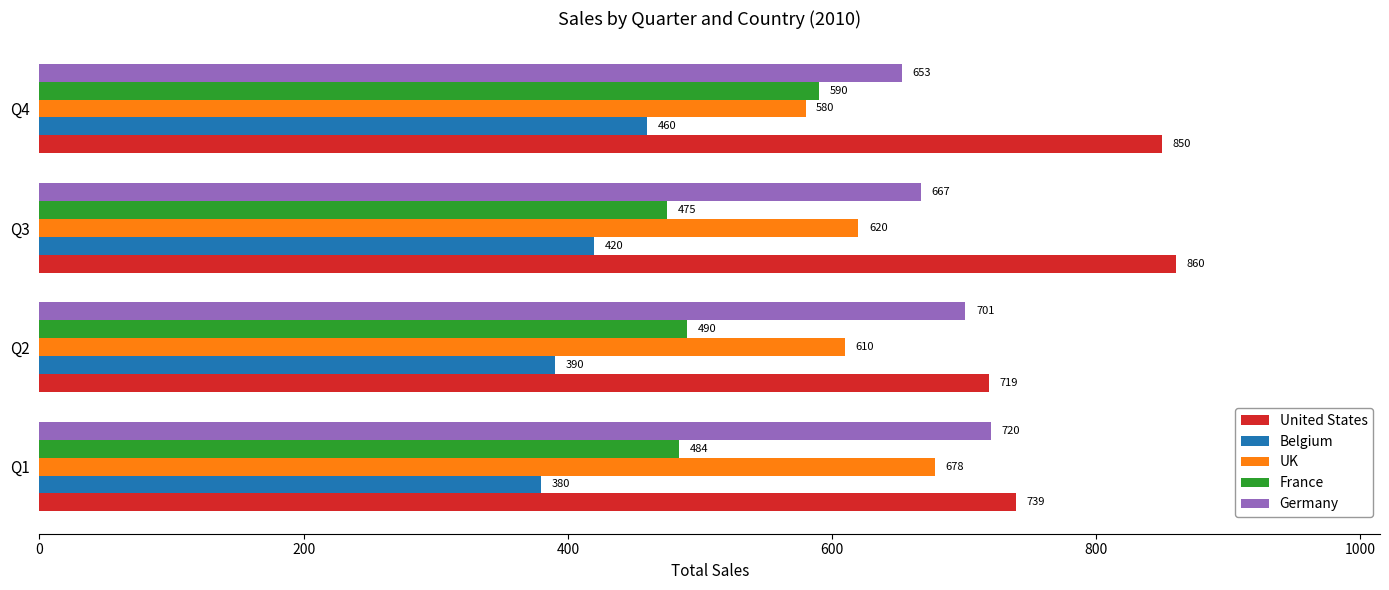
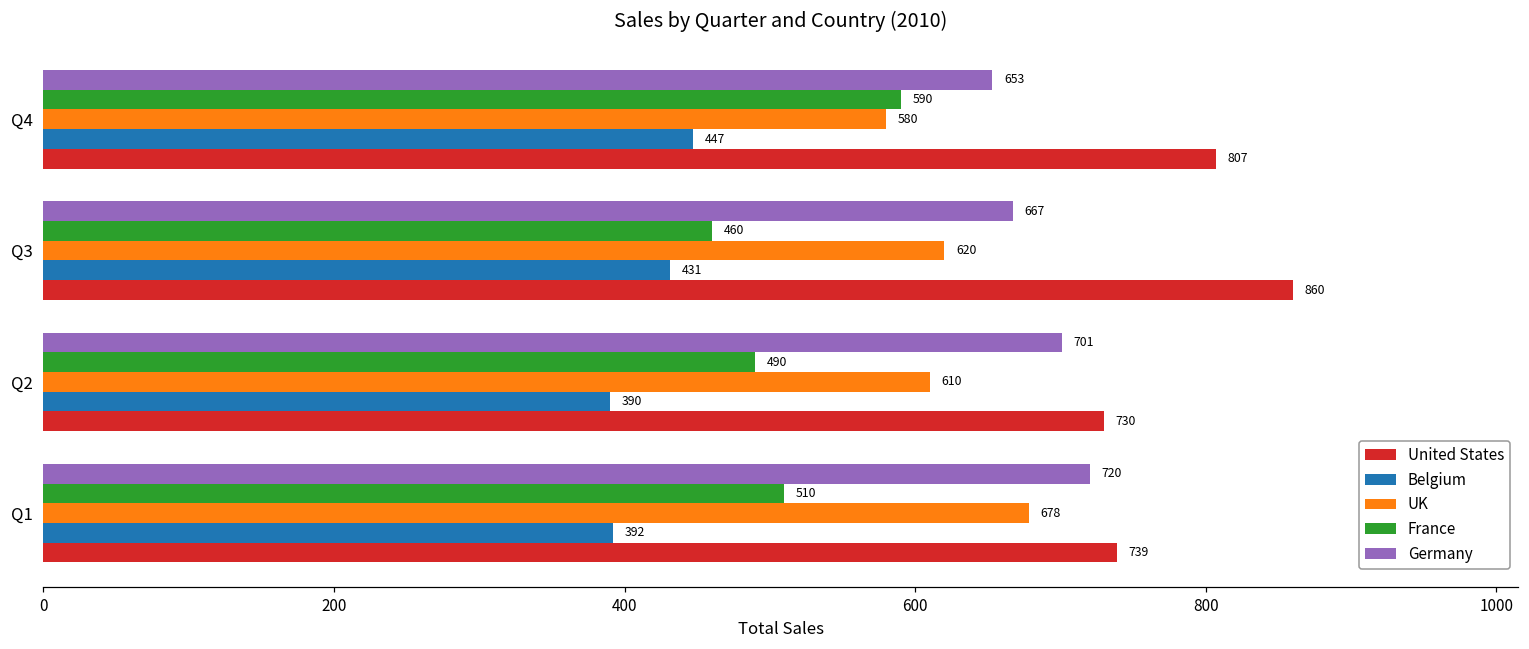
Belgium, Q4: 460 -> 447
United States, Q4: 850 -> 807
France, Q3: 475 -> 460
Belgium, Q3: 420 -> 431
United States, Q2: 719 -> 730
France, Q1: 484 -> 510
Belgium, Q1: 380 -> 392
